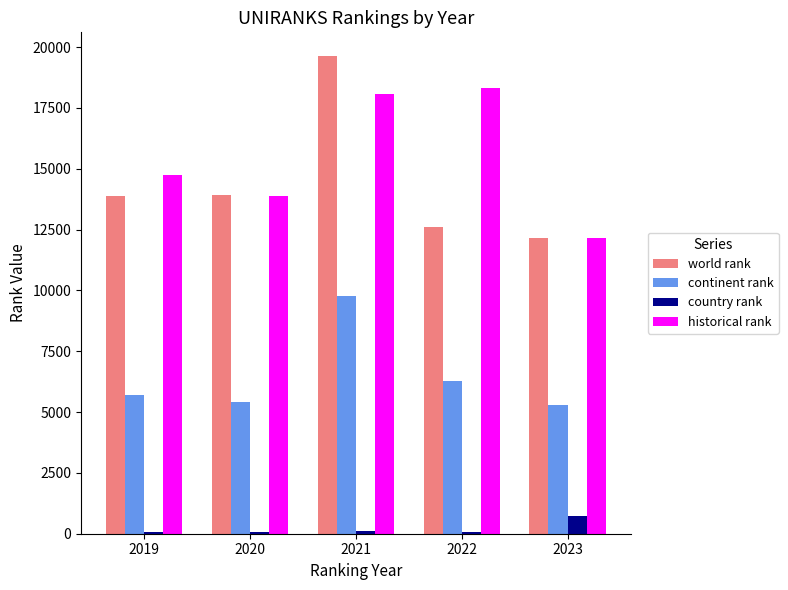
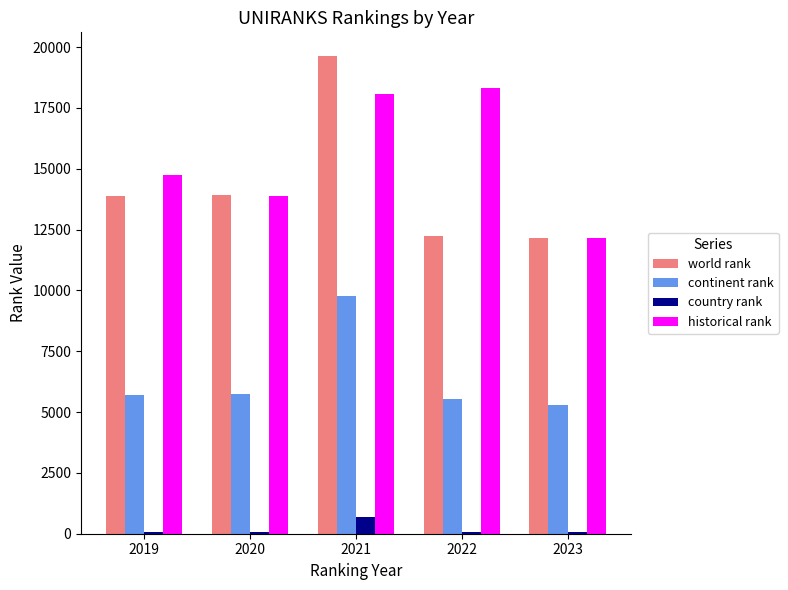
continent rank, 2020: 5400 -> 5800
country rank, 2021: 100 -> 700
world rank, 2022: 12600 -> 12200
continent rank, 2022: 6300 -> 5500
country rank, 2023: 700 -> 100
